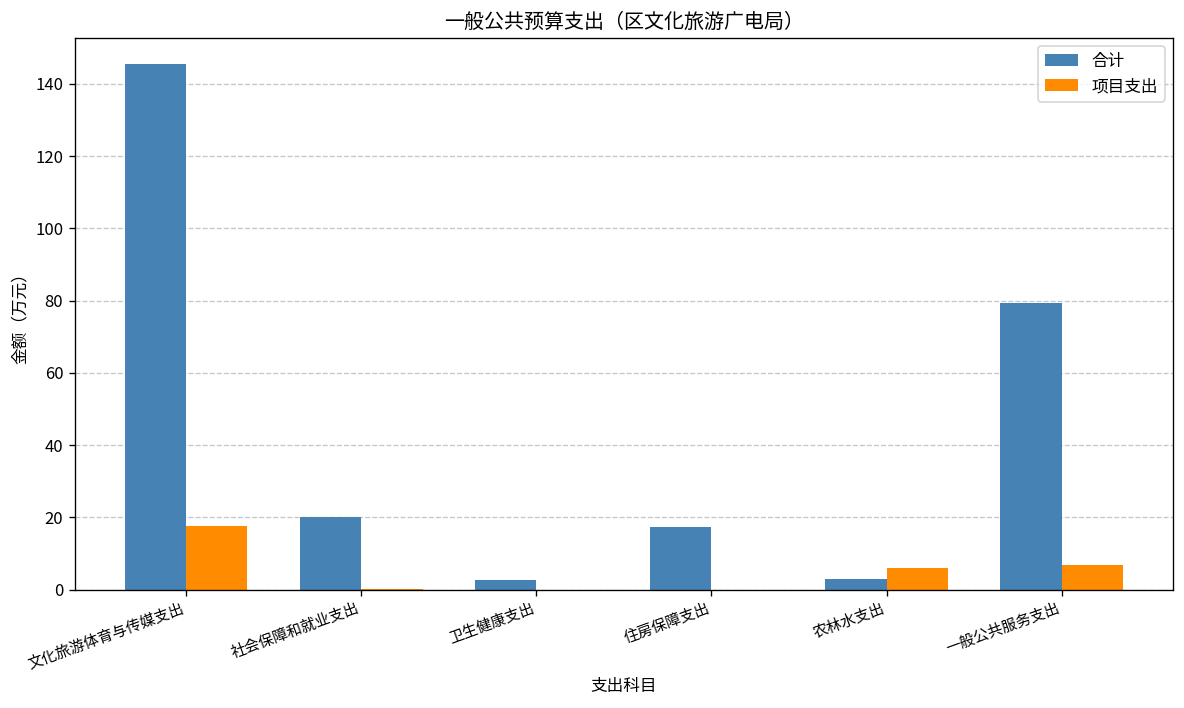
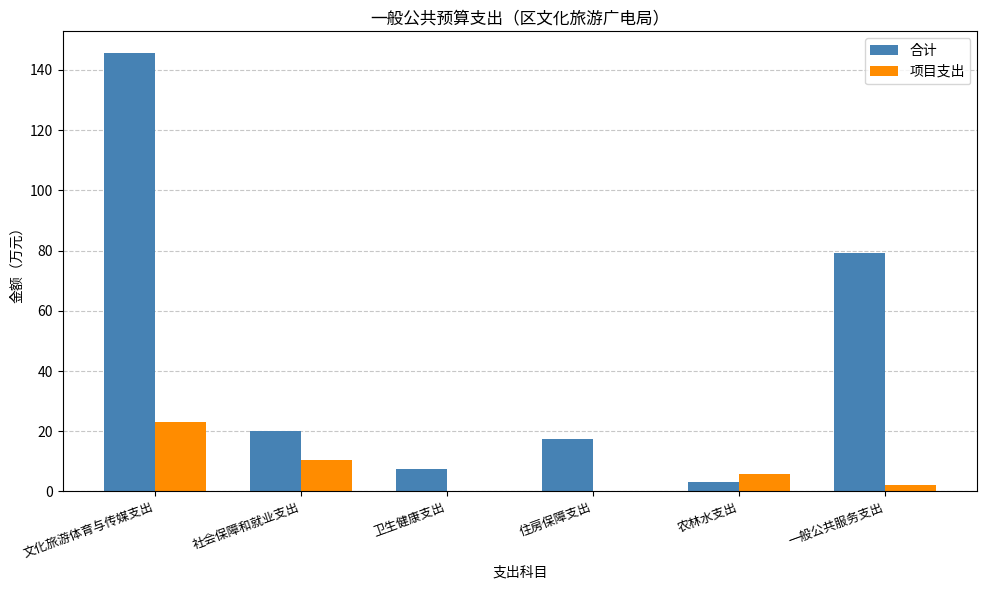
项目支出, 文化旅游体育与传媒支出: 18 -> 23
项目支出, 社会保障和就业支出: 0 -> 11
合计, 卫生健康支出: 3 -> 7
项目支出, 一般公共服务支出: 7 -> 2
